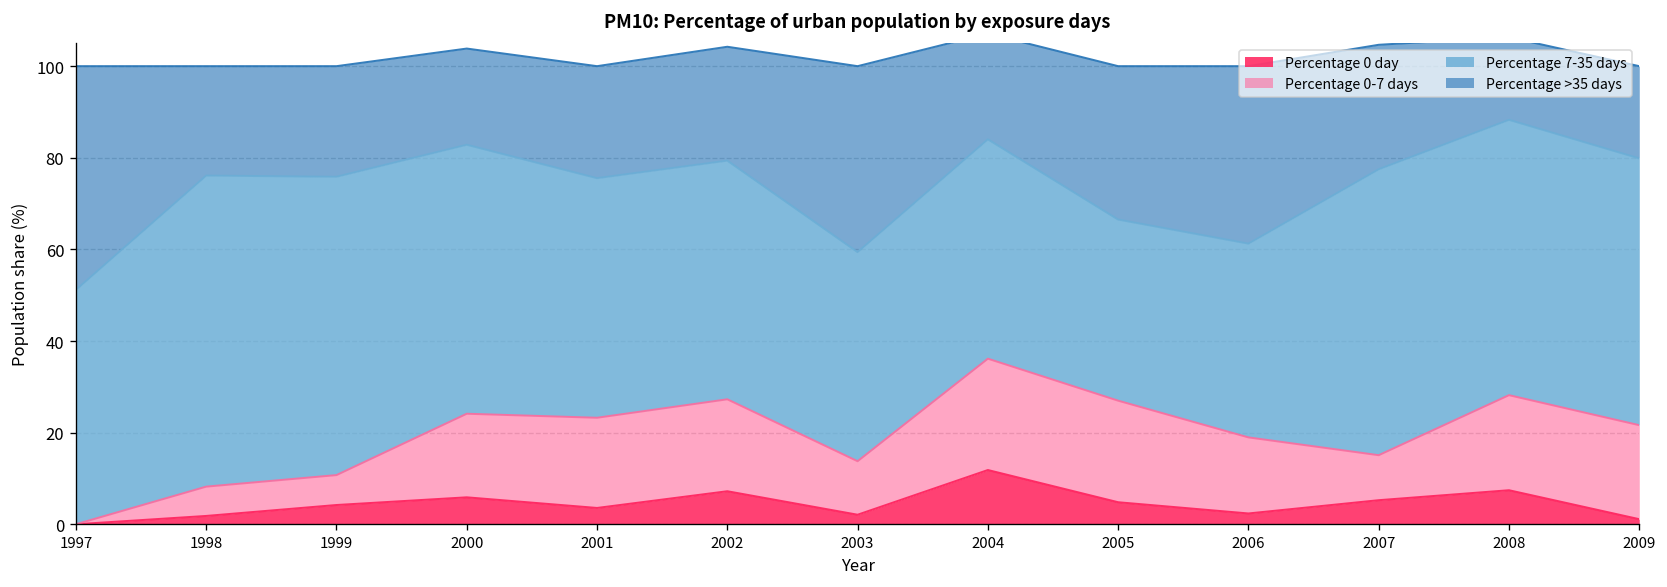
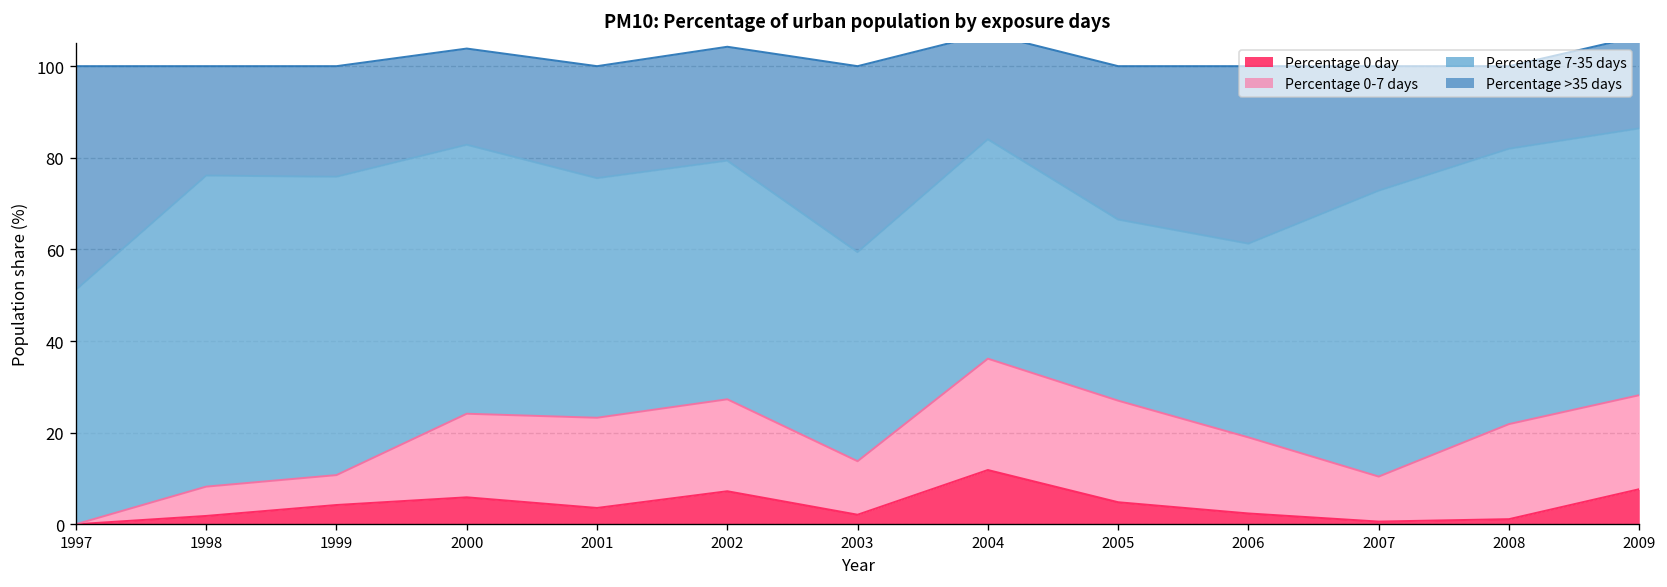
Percentage 0 day, 2007: 5 -> 1
Percentage 0 day, 2008: 7 -> 1
Percentage 0 day, 2009: 1 -> 8
